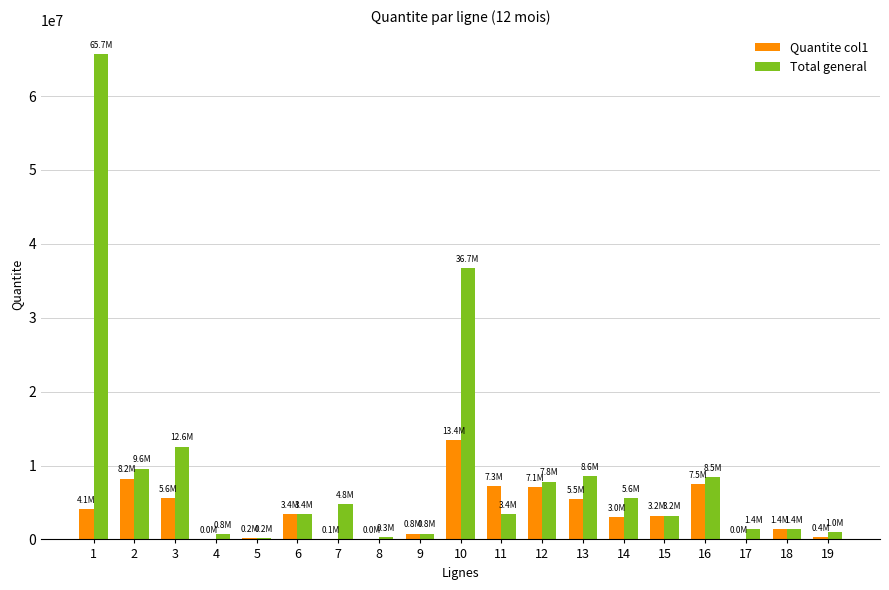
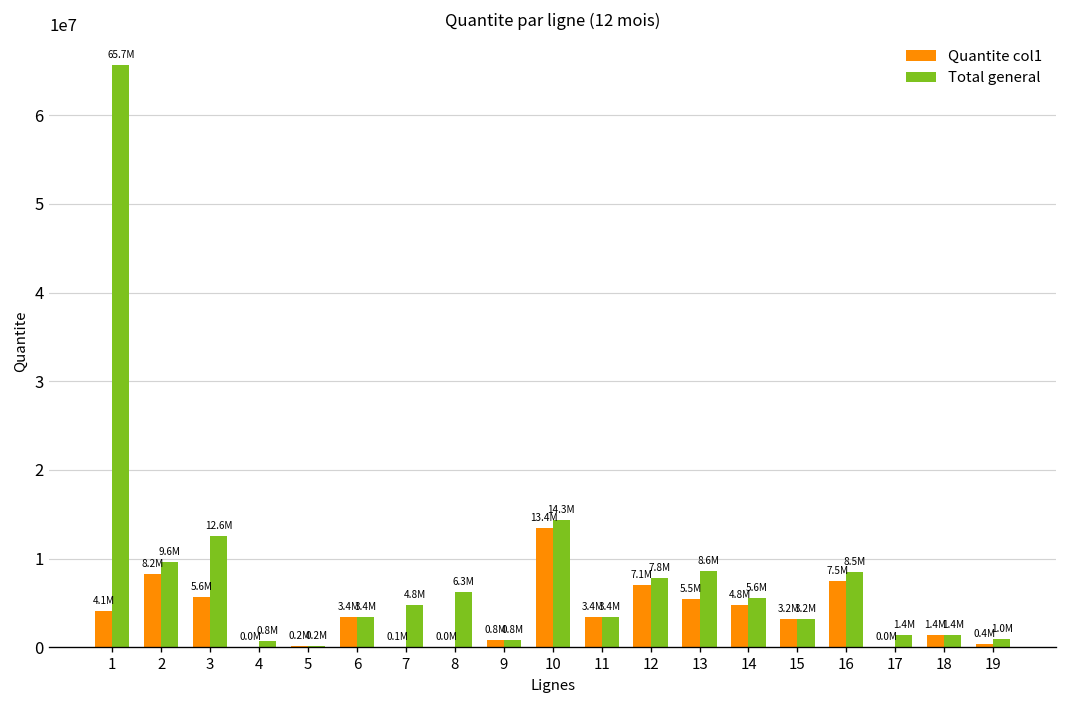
Total general, 8: 0.3M -> 6.3M
Total general, 10: 36.7M -> 14.3M
Quantite col1, 11: 7.3M -> 3.4M
Quantite col1, 14: 3.0M -> 4.8M
